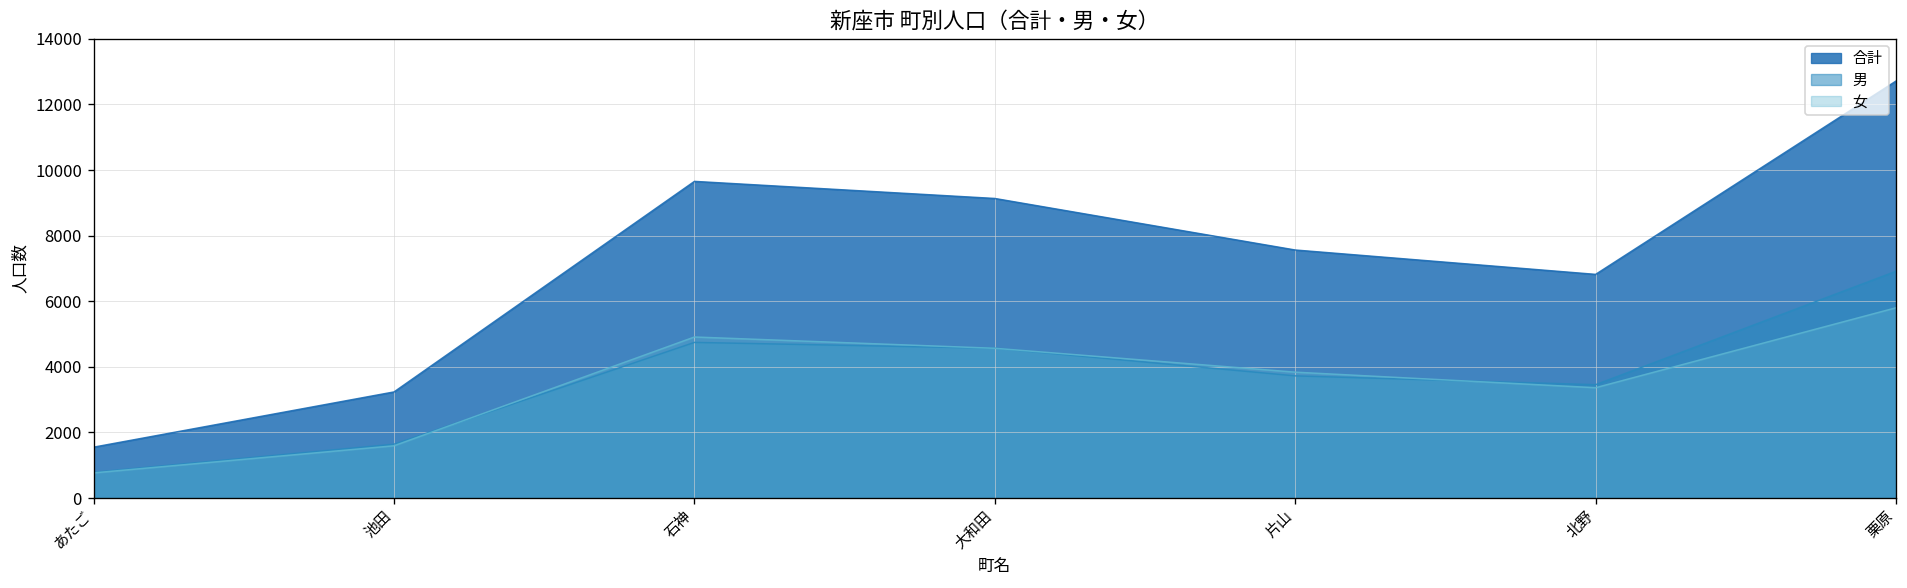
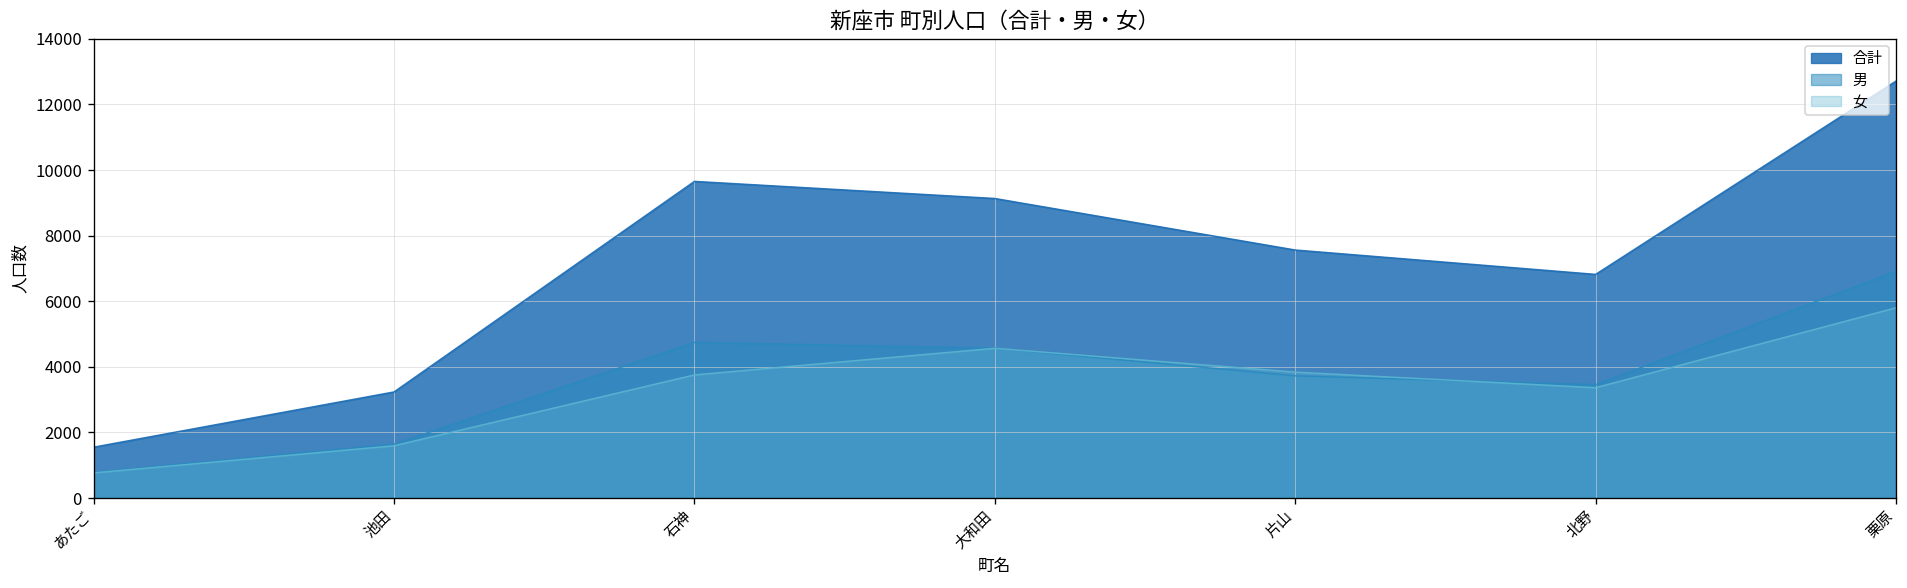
女, 石神: 4900 -> 3800
